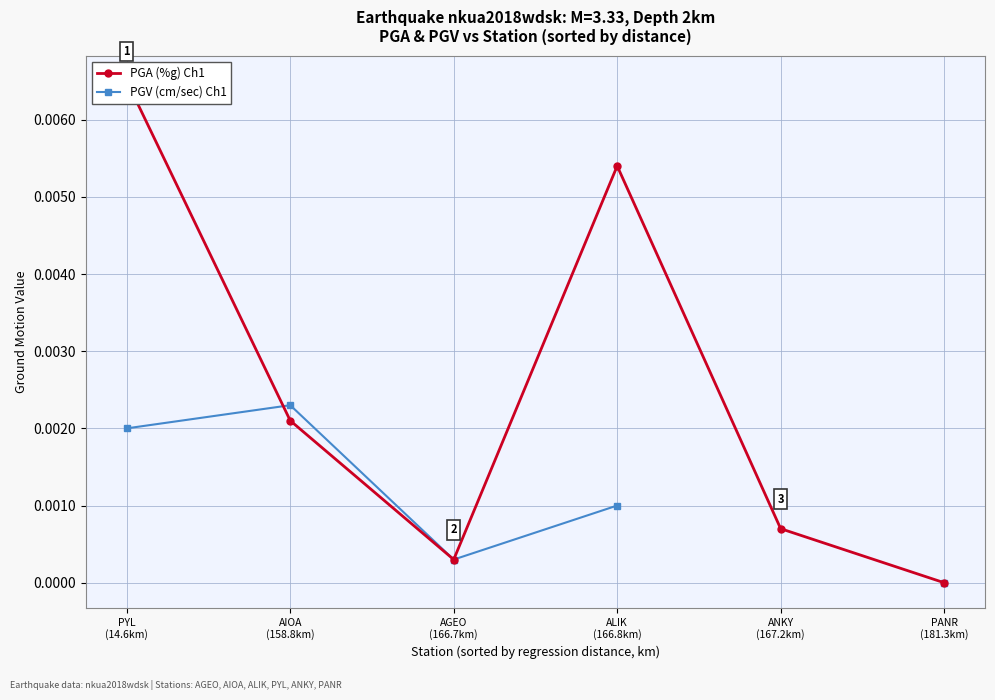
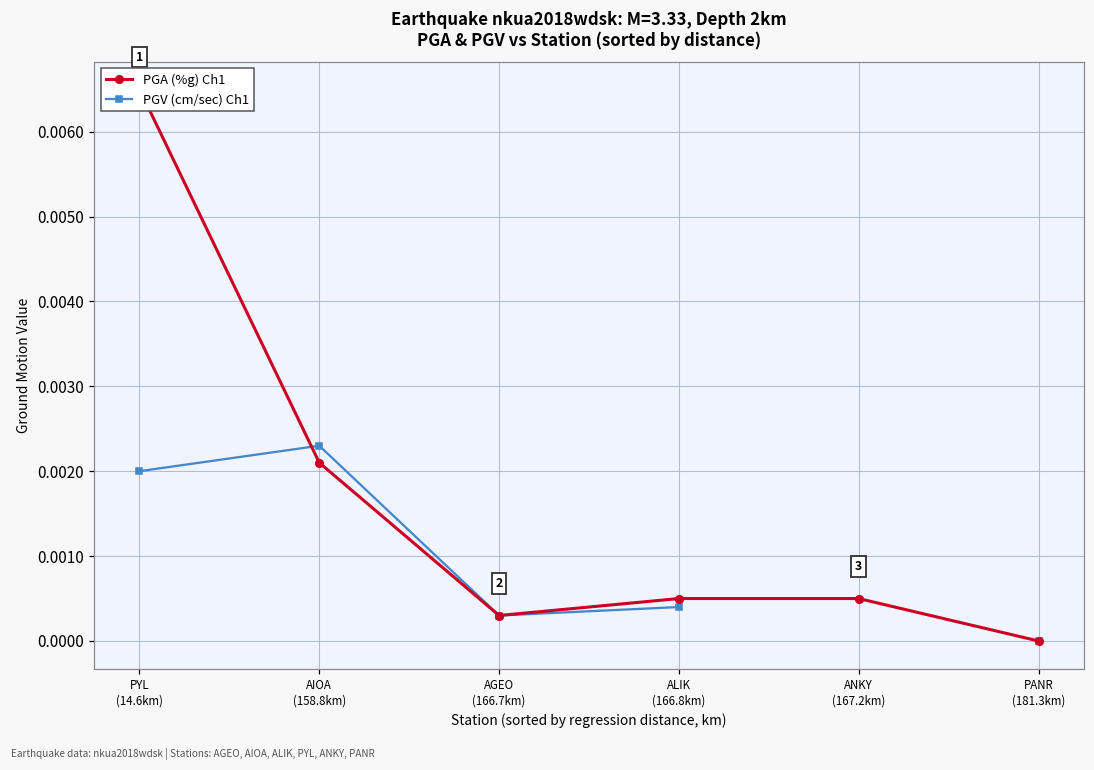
PGA (%g) Ch1, ALIK (166.8km): 0.0054 -> 0.0005
PGV (cm/sec) Ch1, ALIK (166.8km): 0.0010 -> 0.0004
PGA (%g) Ch1, ANKY (167.2km): 0.0007 -> 0.0005
